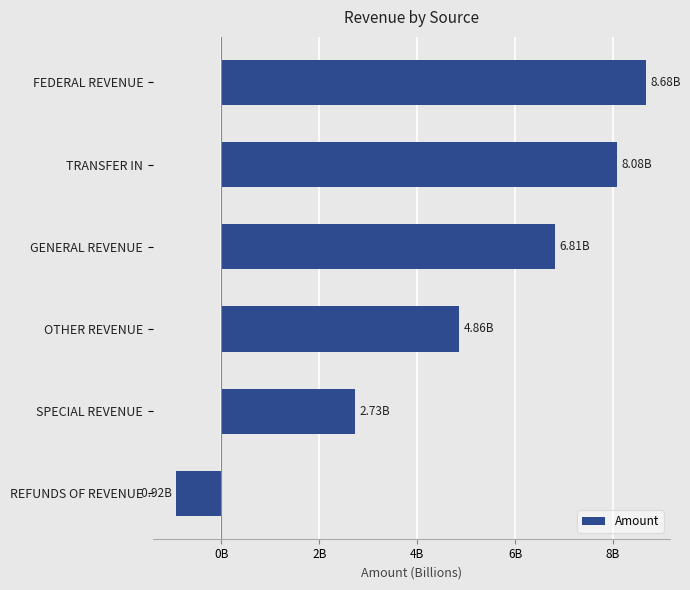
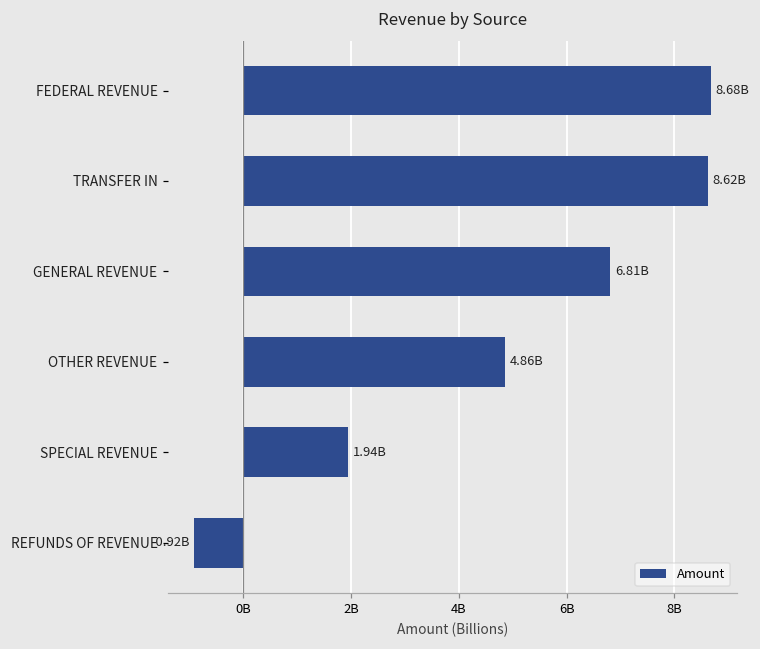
TRANSFER IN: 8.08B -> 8.62B
SPECIAL REVENUE: 2.73B -> 1.94B
